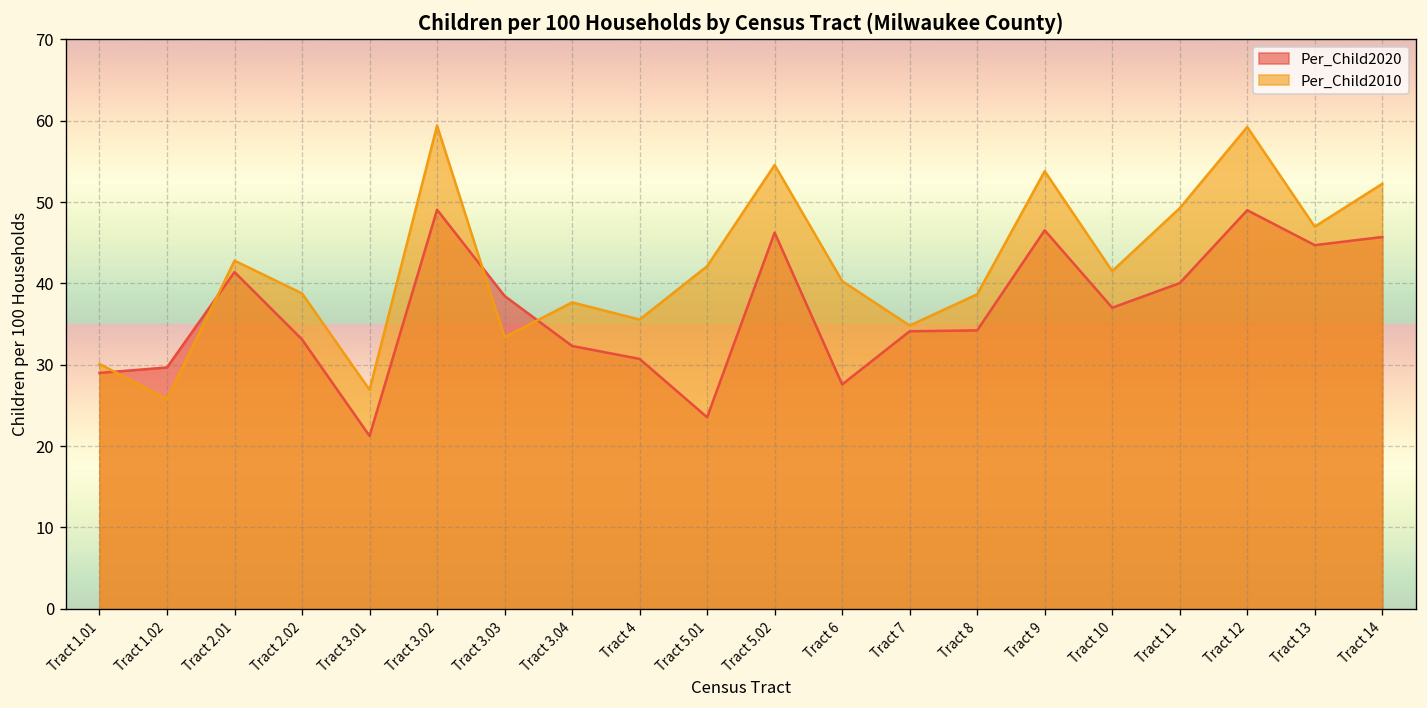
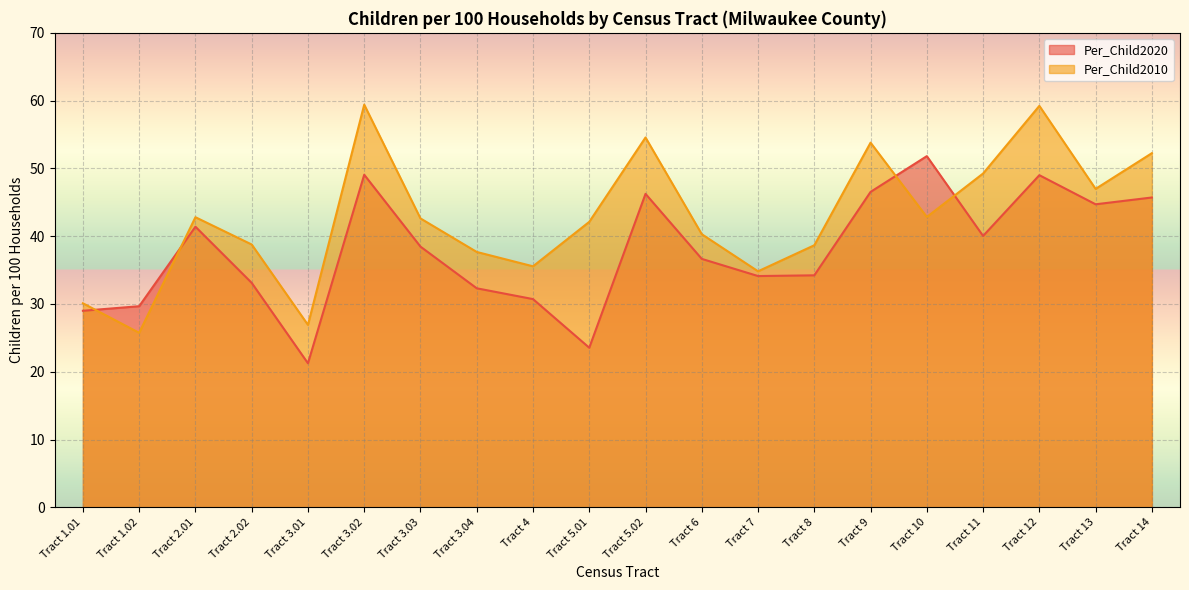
Per_Child2010, Tract 3.03: 33 -> 43
Per_Child2020, Tract 6: 28 -> 37
Per_Child2020, Tract 10: 37 -> 52
Per_Child2010, Tract 10: 42 -> 43
